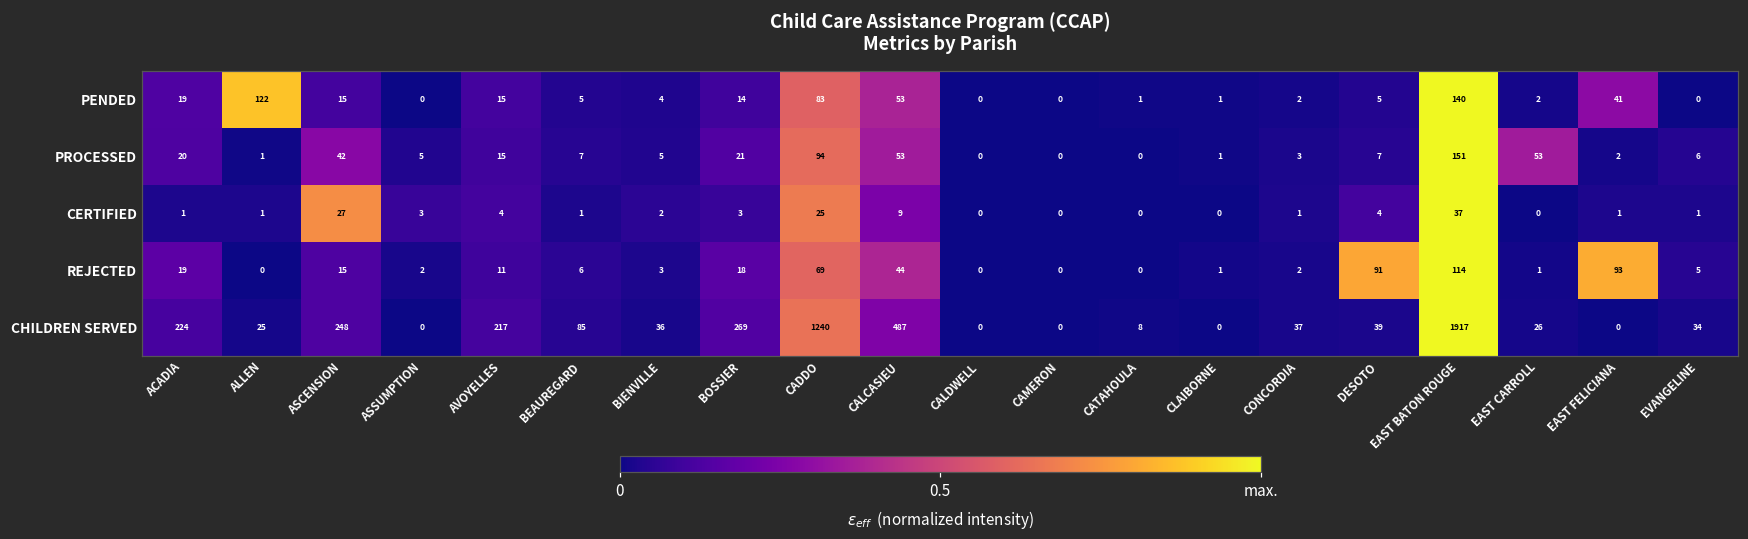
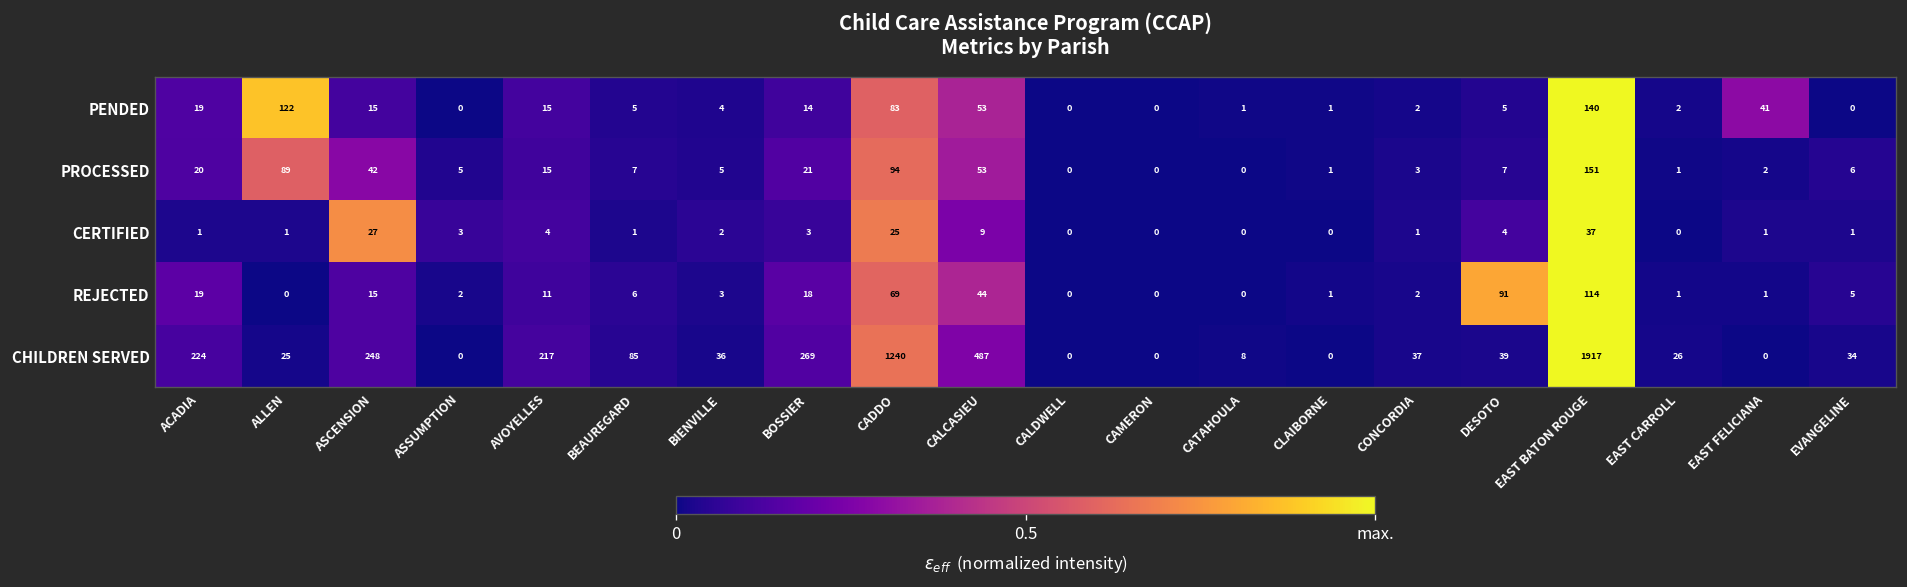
PROCESSED, ALLEN: 1 -> 89
PROCESSED, EAST CARROLL: 53 -> 1
REJECTED, EAST FELICIANA: 93 -> 1
